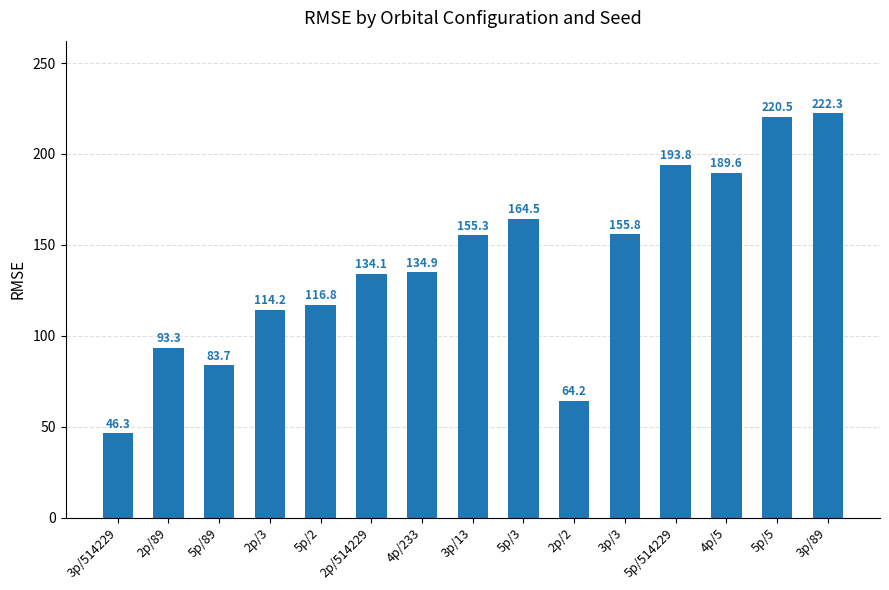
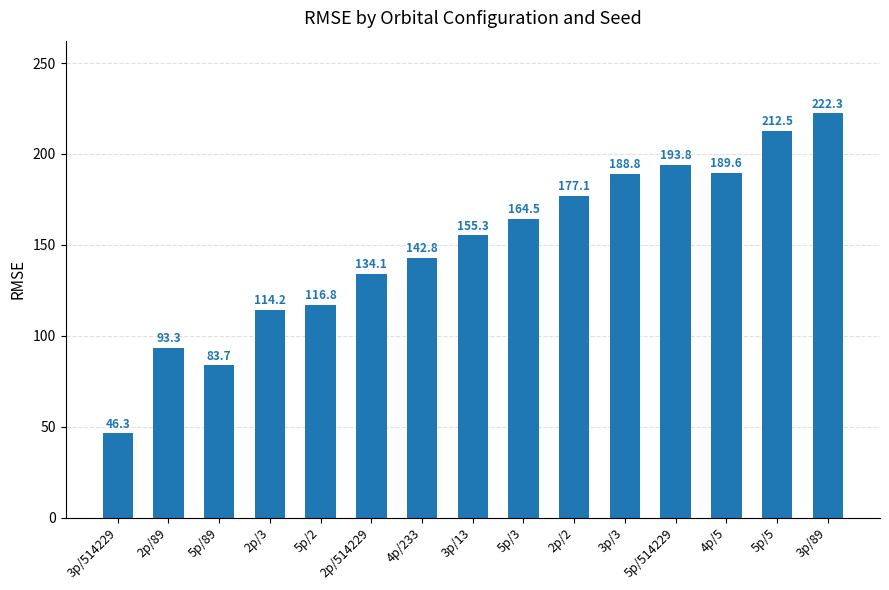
4p/233: 134.9 -> 142.8
2p/2: 64.2 -> 177.1
3p/3: 155.8 -> 188.8
5p/5: 220.5 -> 212.5
